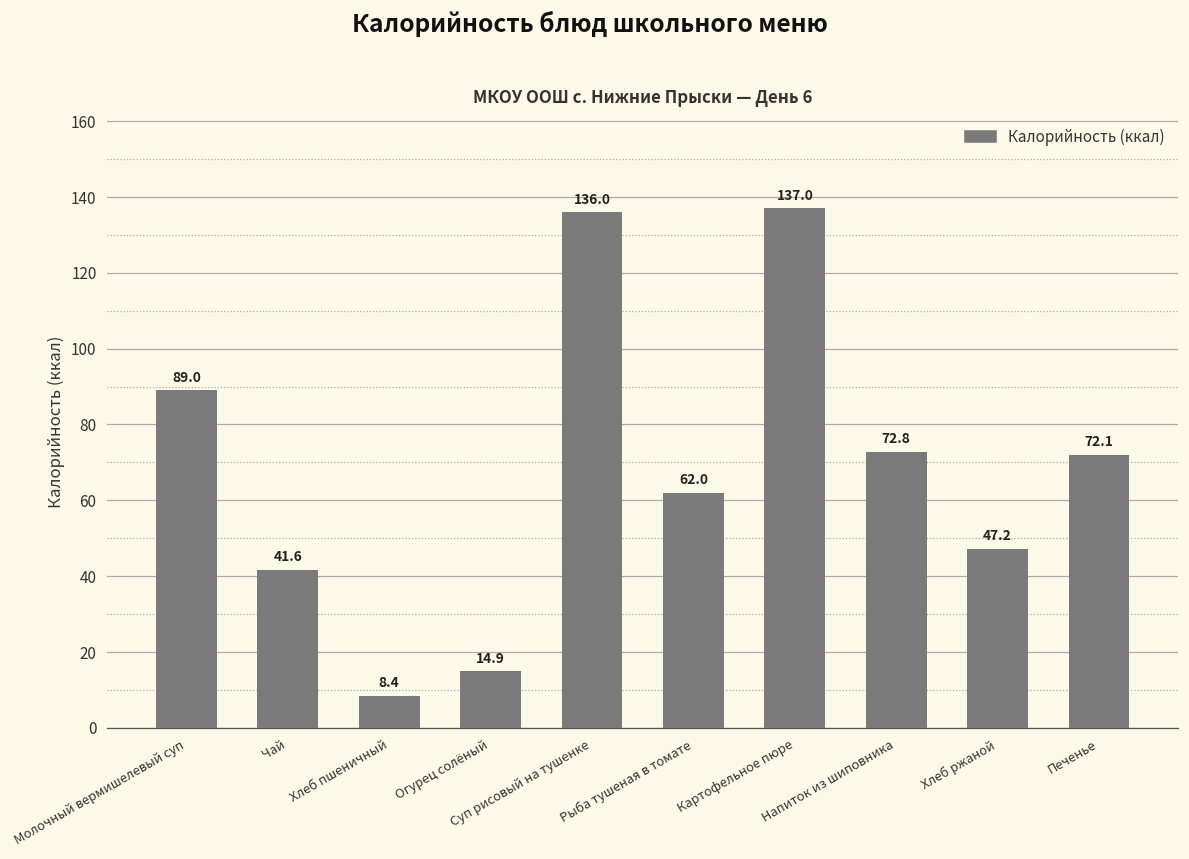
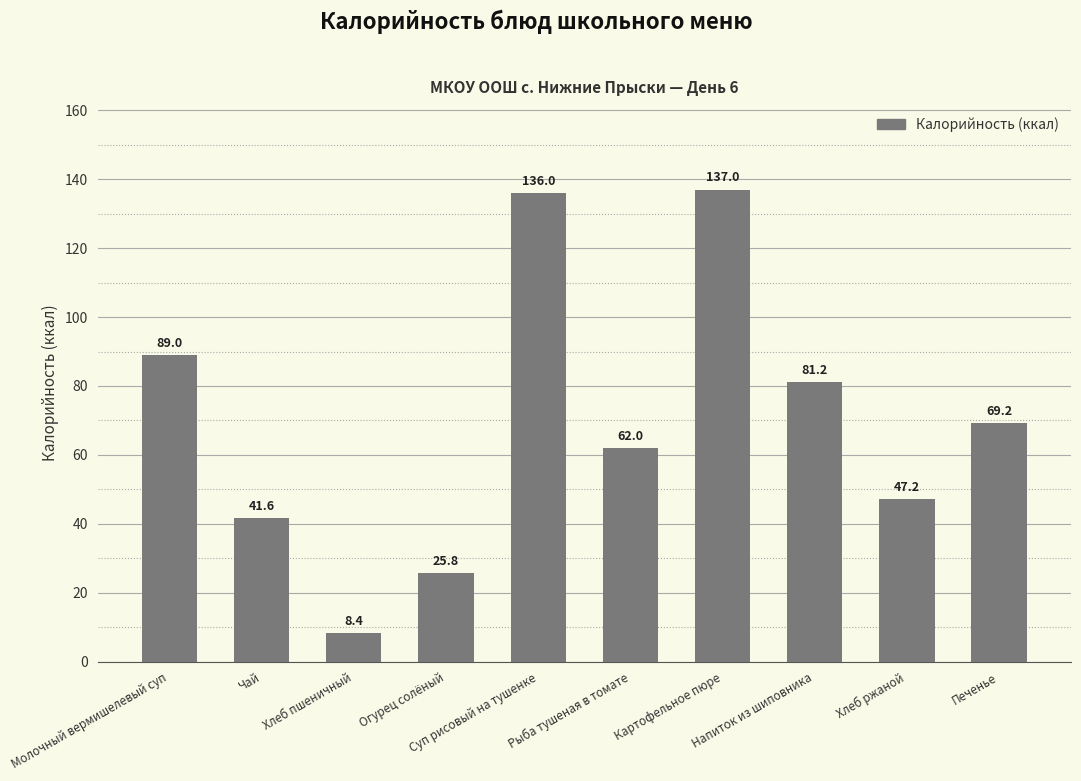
Огурец солёный: 14.9 -> 25.8
Напиток из шиповника: 72.8 -> 81.2
Печенье: 72.1 -> 69.2
